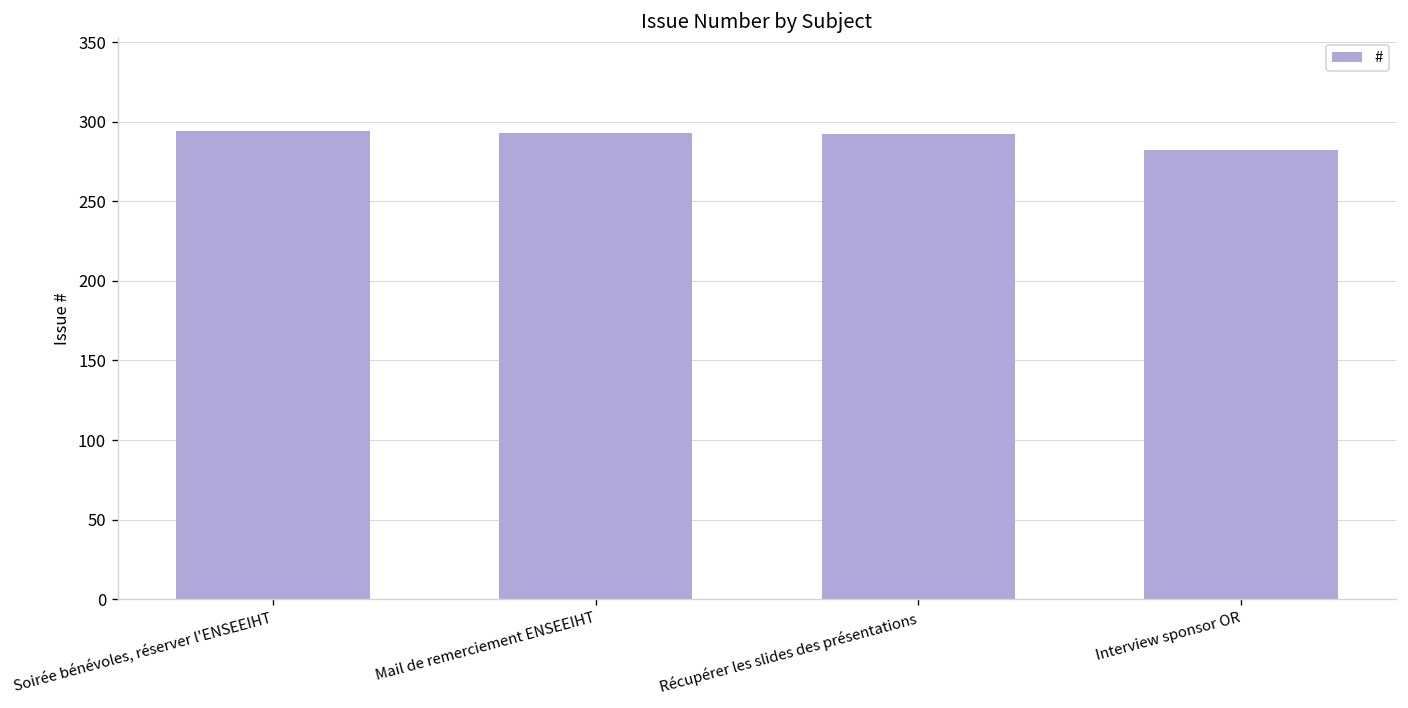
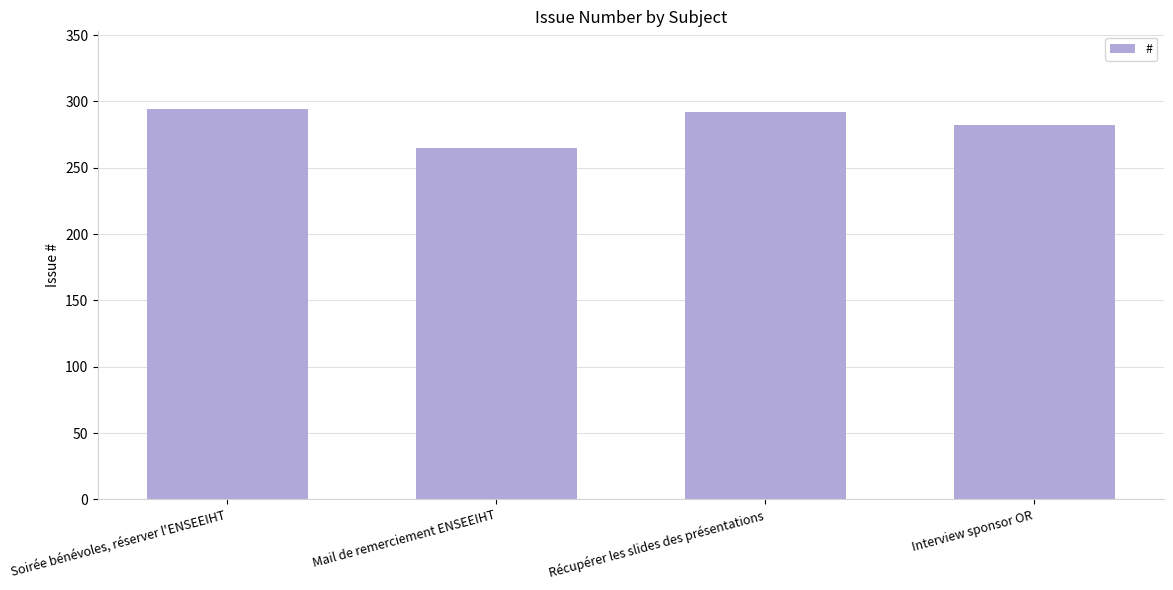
Mail de remerciement ENSEEIHT: 293 -> 265
